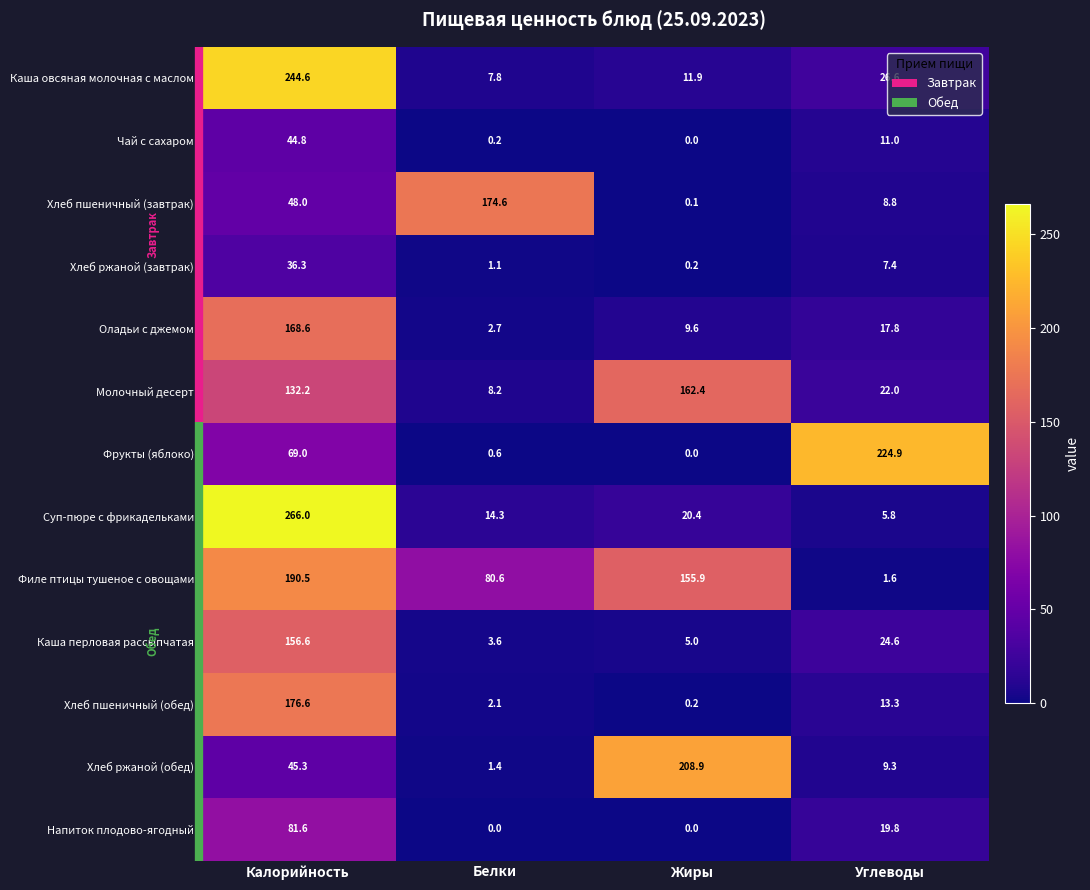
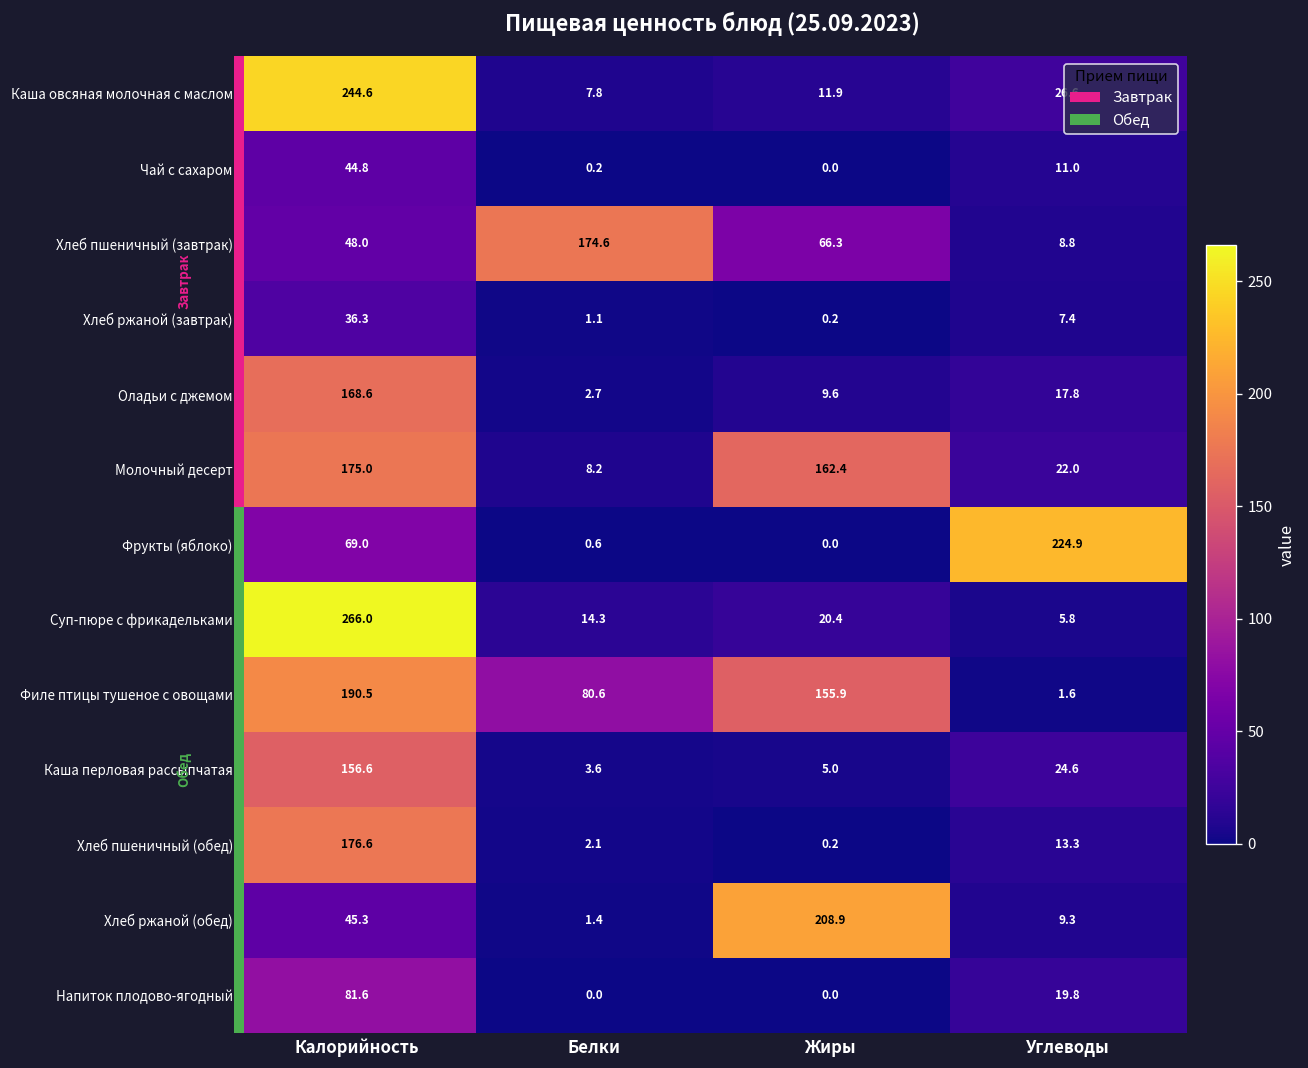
Хлеб пшеничный (завтрак), Жиры: 0.1 -> 66.3
Молочный десерт, Калорийность: 132.2 -> 175.0
